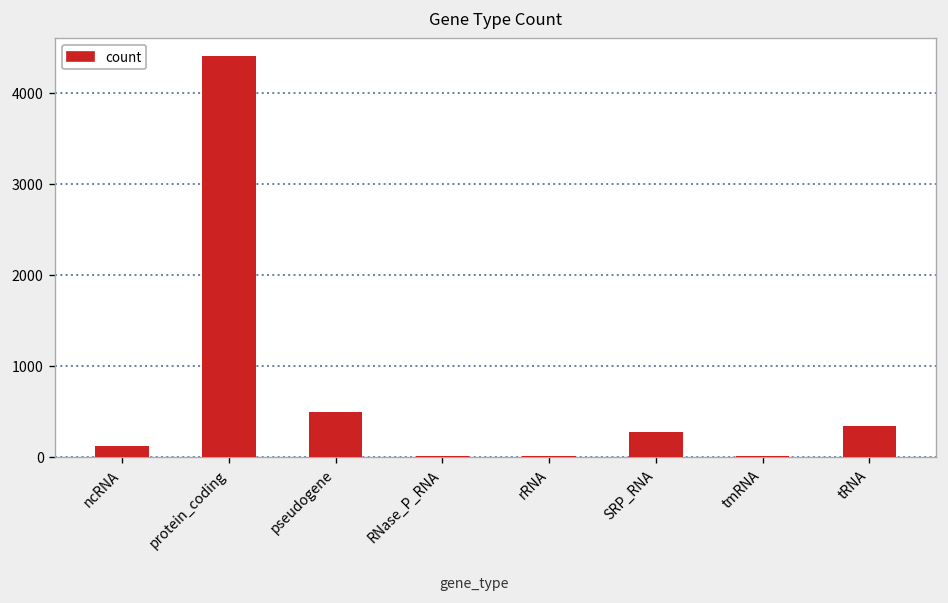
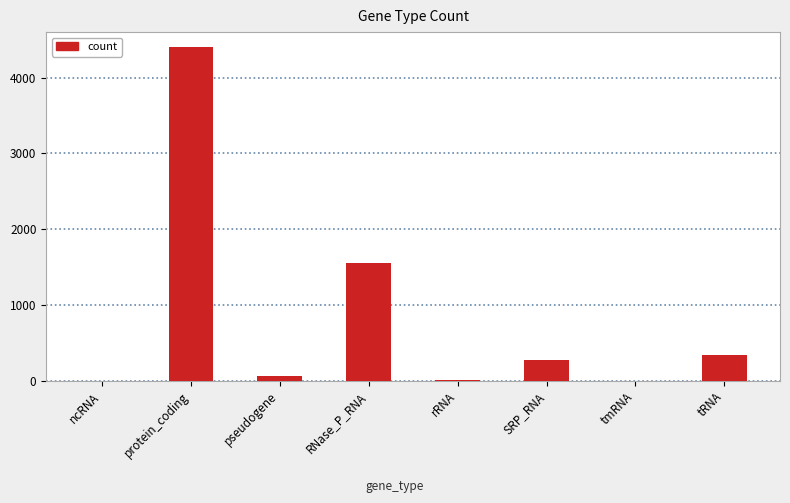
ncRNA: 100 -> 0
pseudogene: 500 -> 100
RNase_P_RNA: 0 -> 1600
